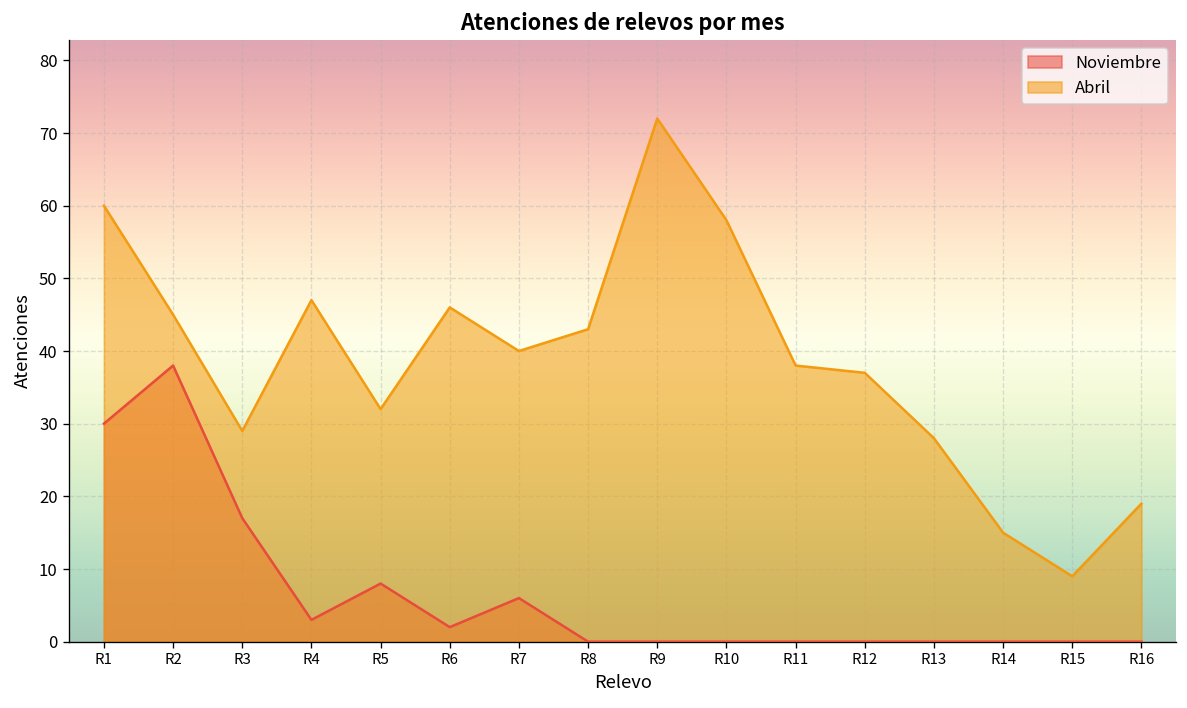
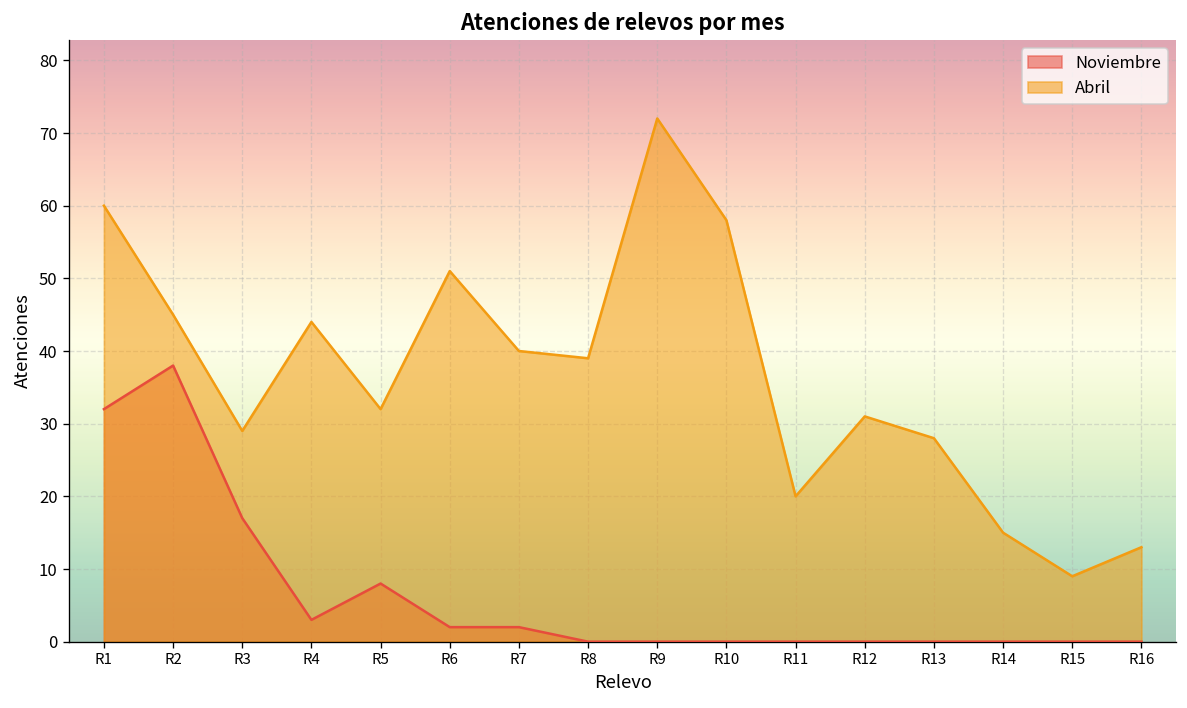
Noviembre, R1: 30 -> 32
Abril, R4: 47 -> 44
Abril, R6: 46 -> 51
Noviembre, R7: 6 -> 2
Abril, R8: 43 -> 39
Abril, R11: 38 -> 20
Abril, R12: 37 -> 31
Abril, R16: 19 -> 13
